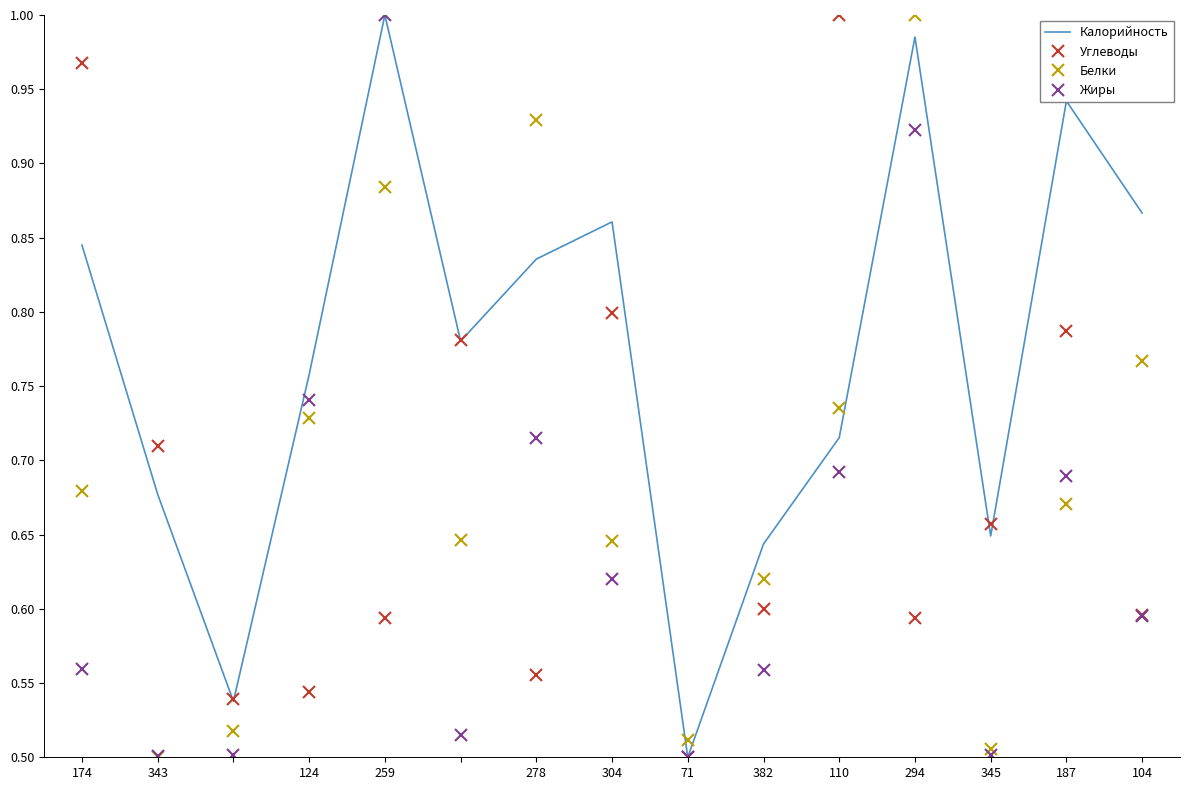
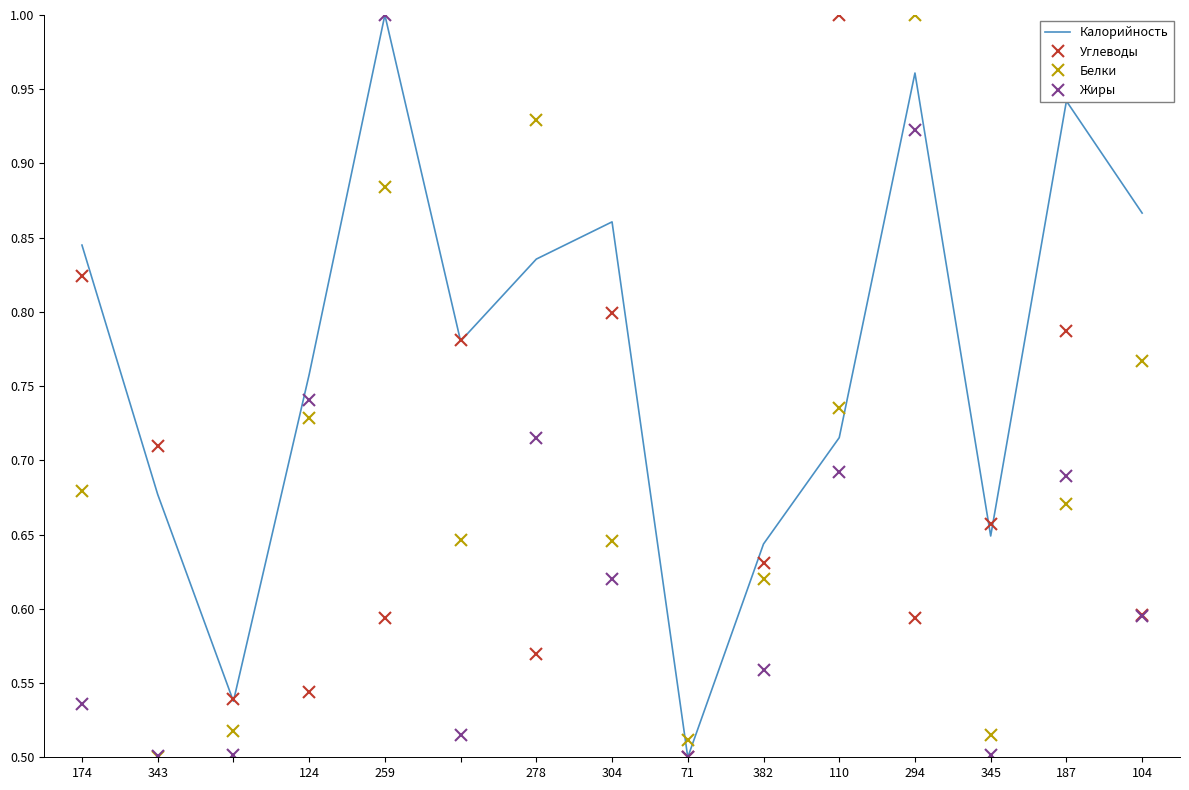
Углеводы, 174: 0.968 -> 0.824
Жиры, 174: 0.560 -> 0.536
Углеводы, 278: 0.555 -> 0.570
Углеводы, 382: 0.600 -> 0.631
Калорийность, 294: 0.985 -> 0.961
Белки, 345: 0.506 -> 0.515
